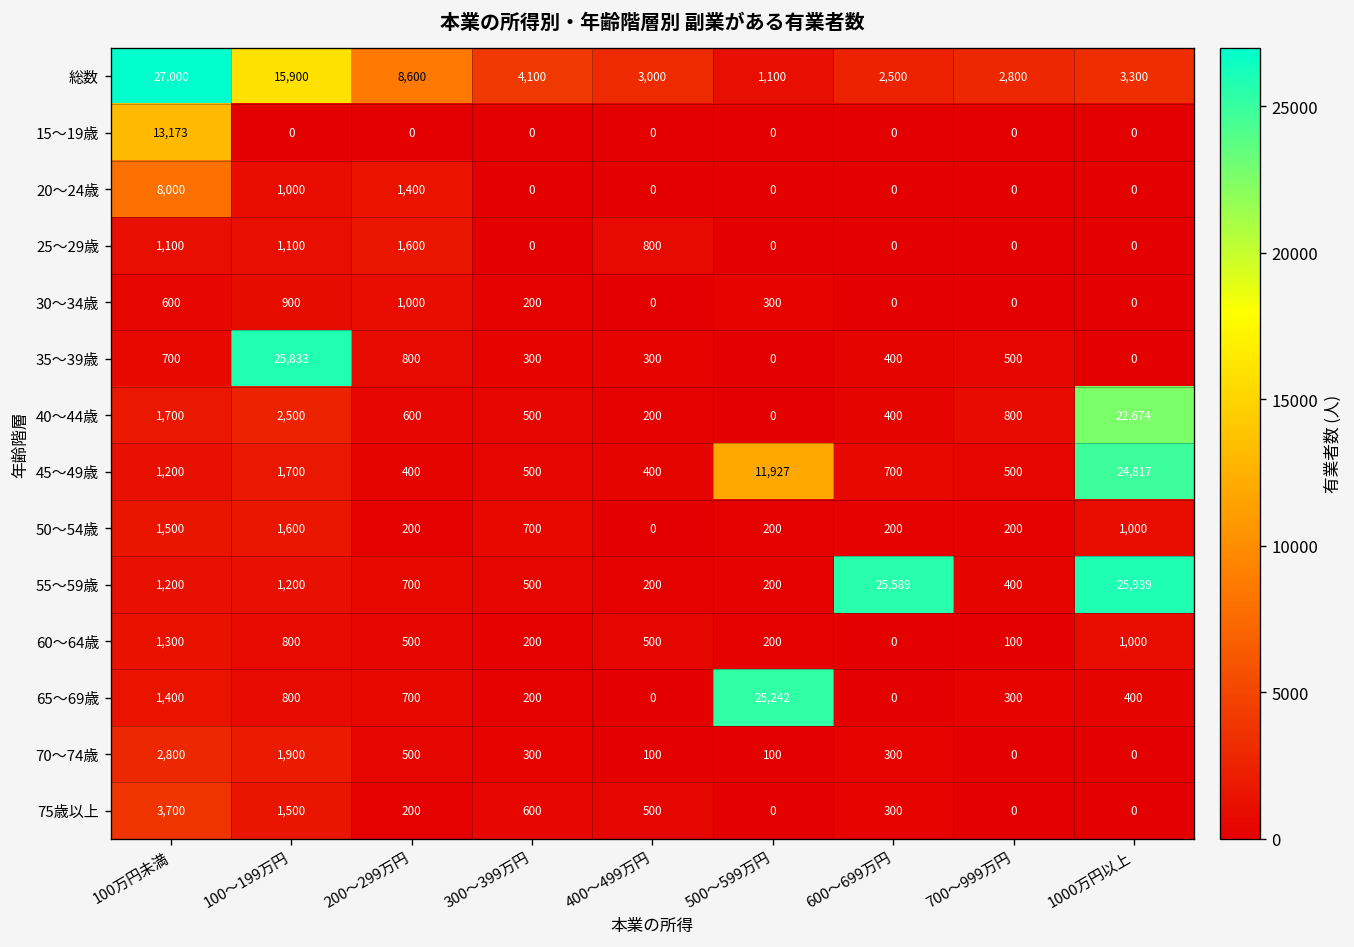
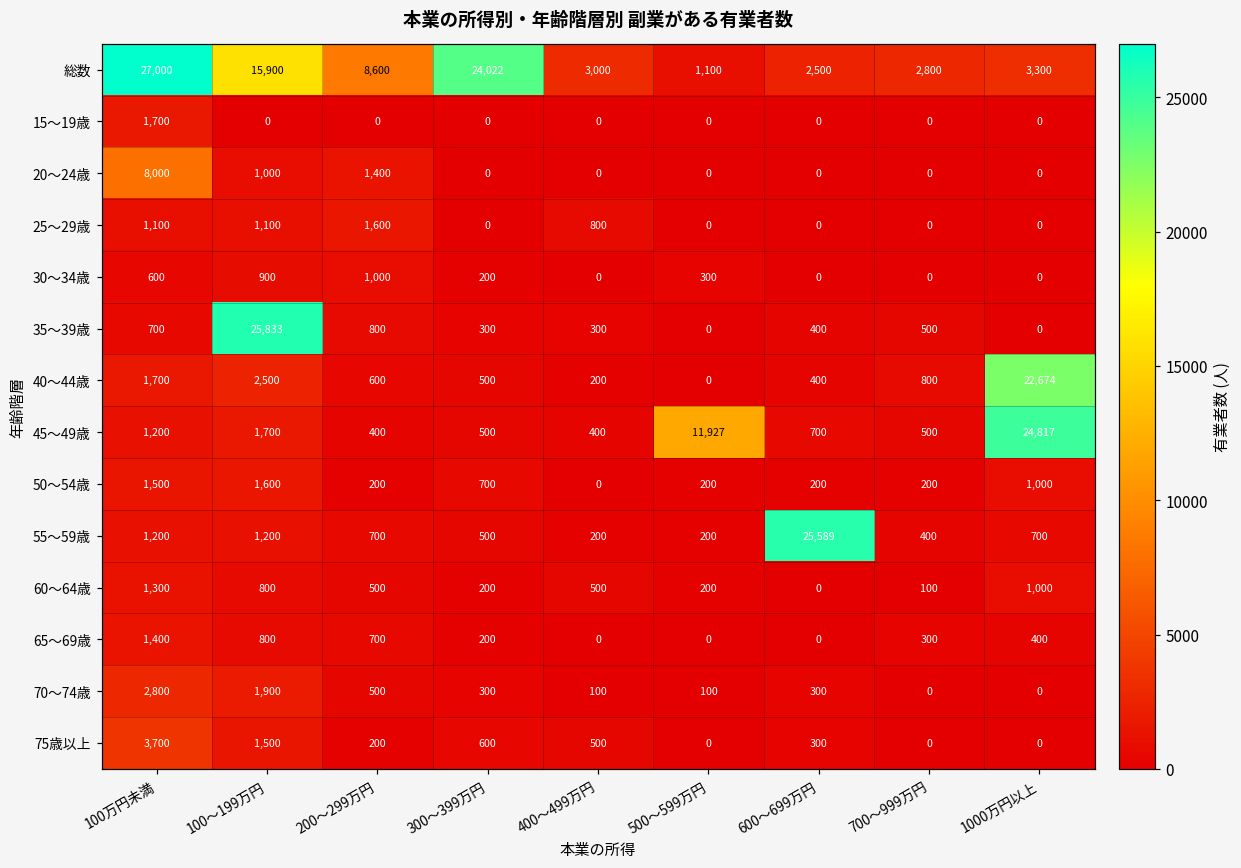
総数, 300～399万円: 4,100 -> 24,022
15～19歳, 100万円未満: 13,173 -> 1,700
55～59歳, 1000万円以上: 25,939 -> 700
65～69歳, 500～599万円: 25,242 -> 0
